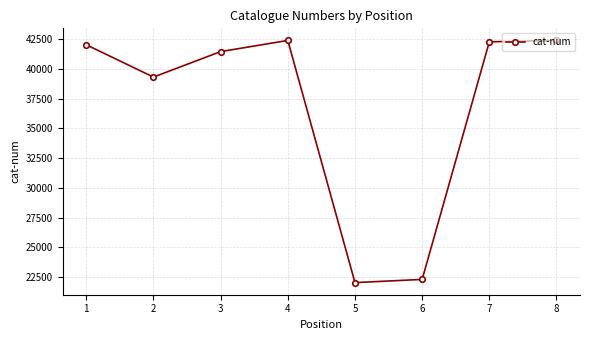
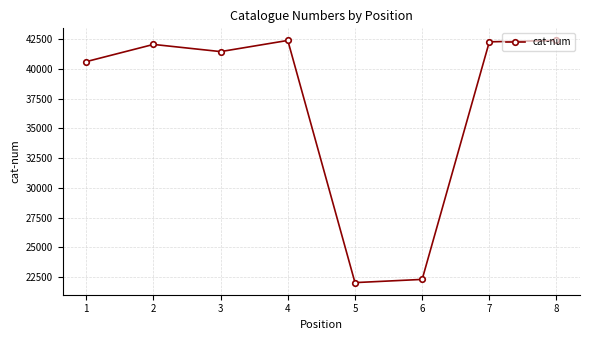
1: 42000 -> 40600
2: 39300 -> 42100
